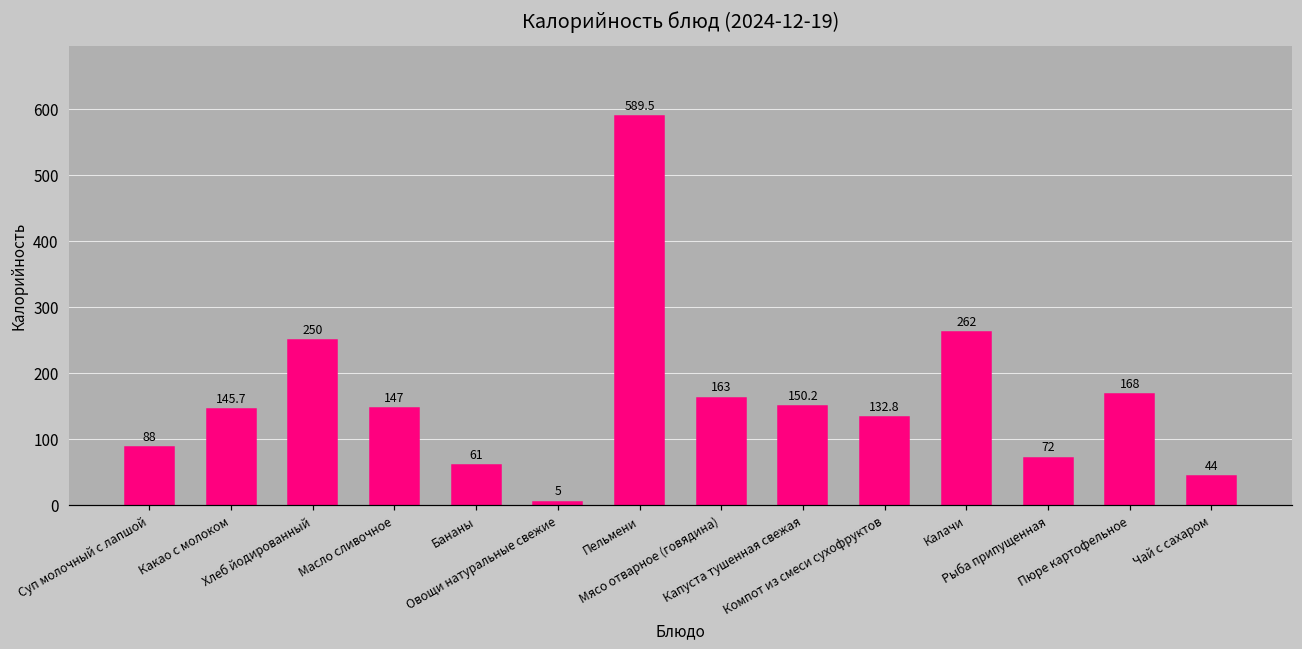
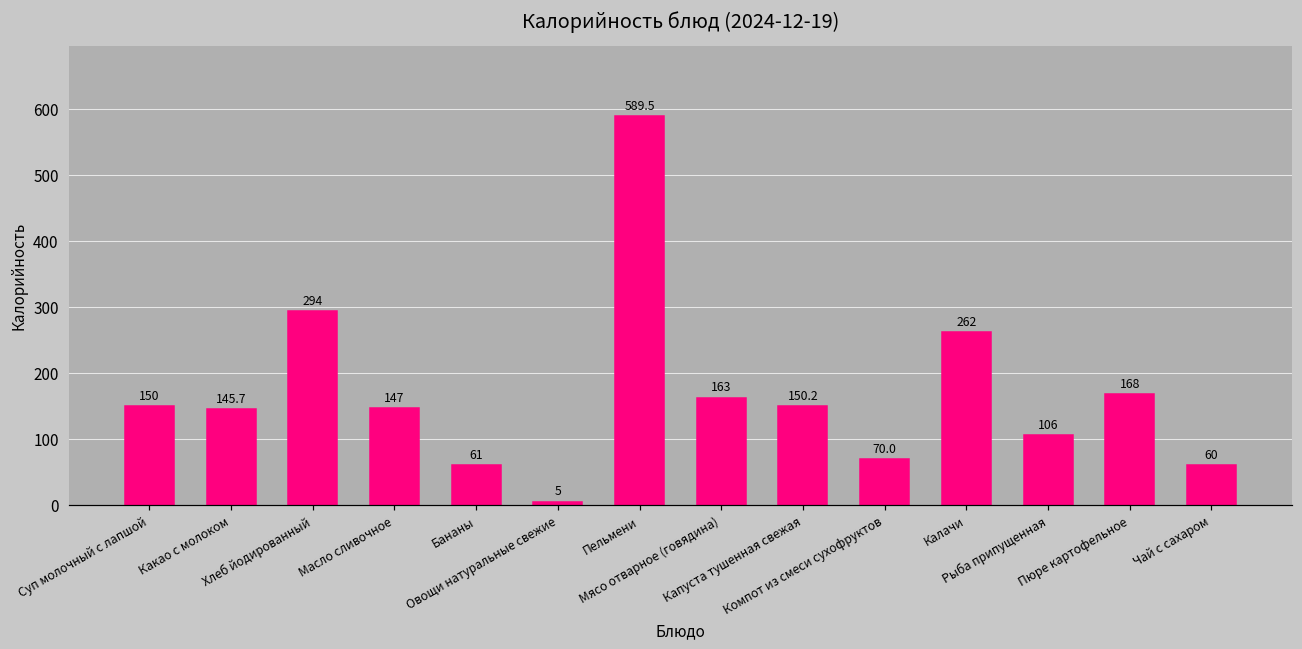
Суп молочный с лапшой: 88 -> 150
Хлеб йодированный: 250 -> 294
Компот из смеси сухофруктов: 132.8 -> 70.0
Рыба припущенная: 72 -> 106
Чай с сахаром: 44 -> 60
